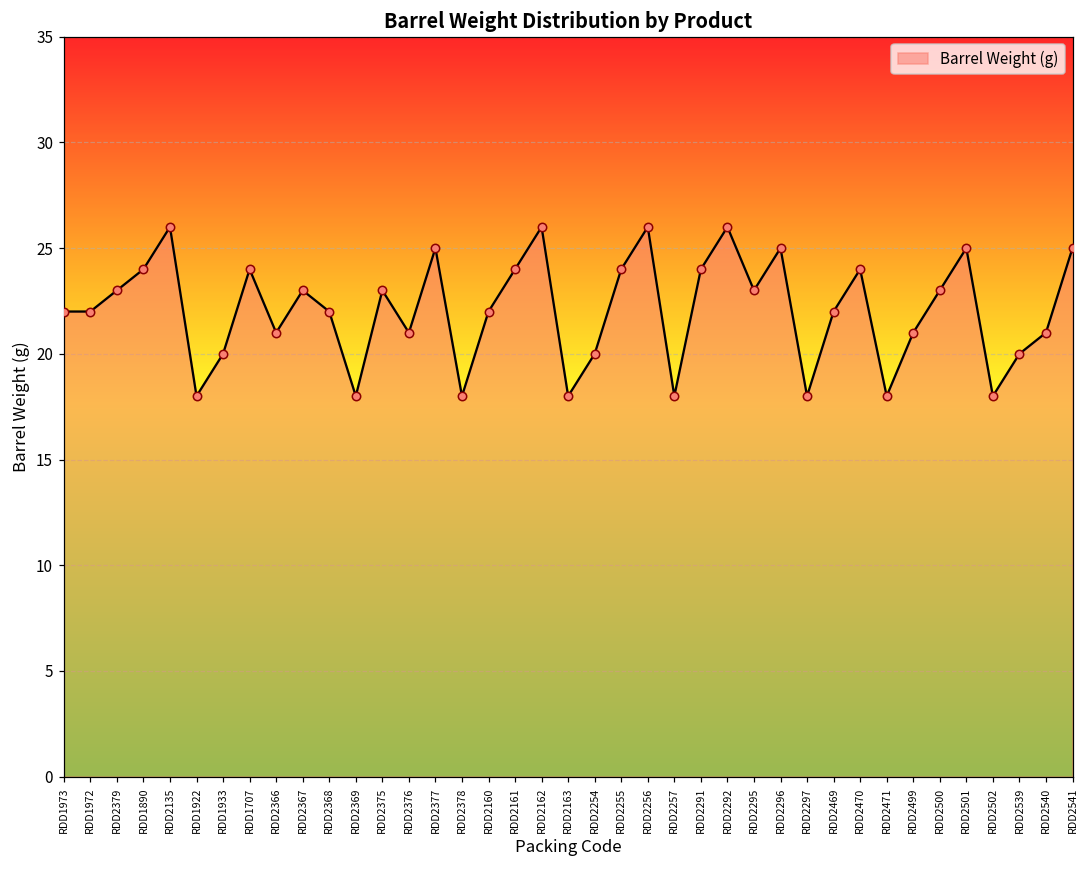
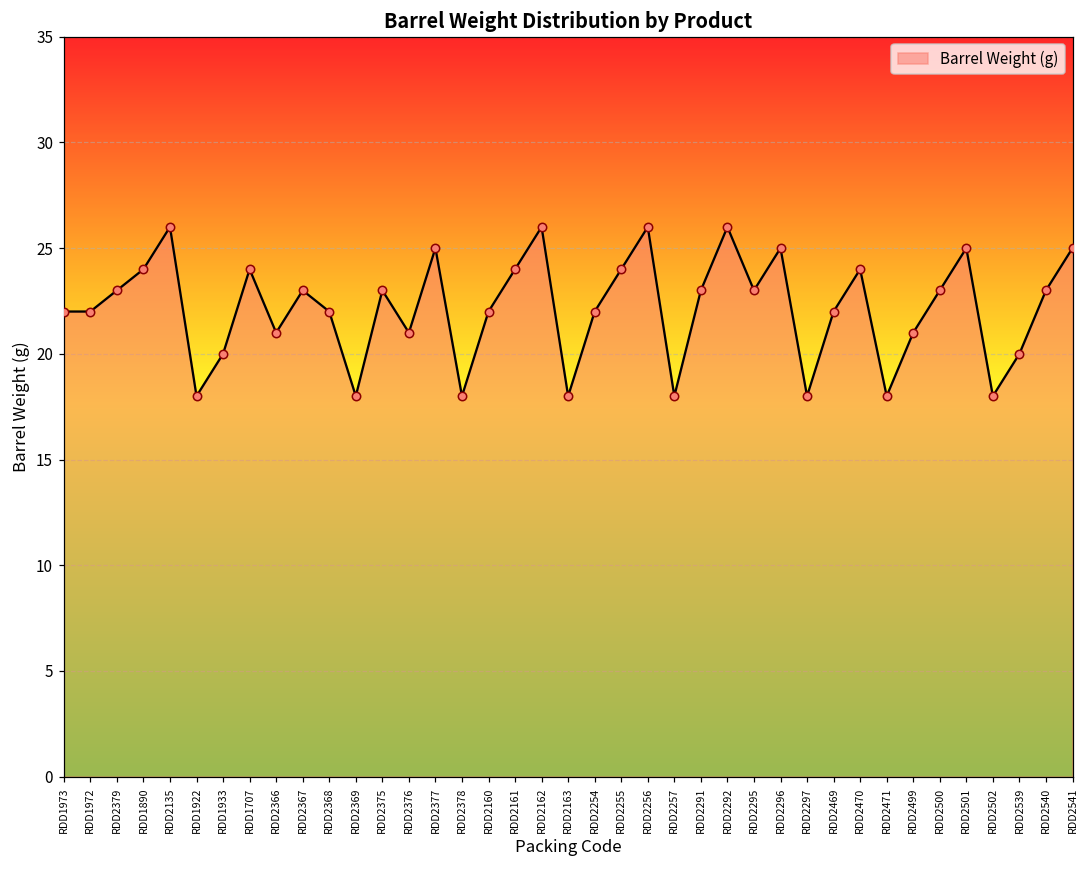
RDD2254: 20 -> 22
RDD2291: 24 -> 23
RDD2540: 21 -> 23
